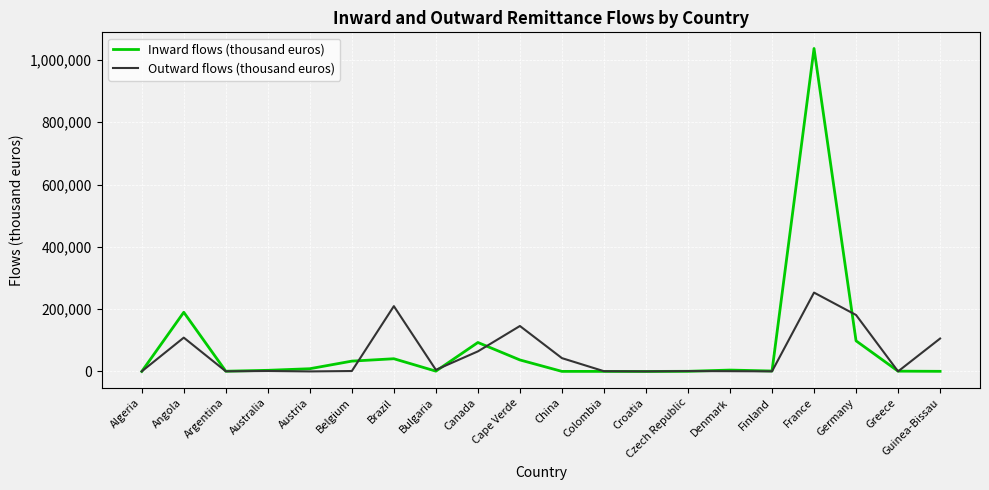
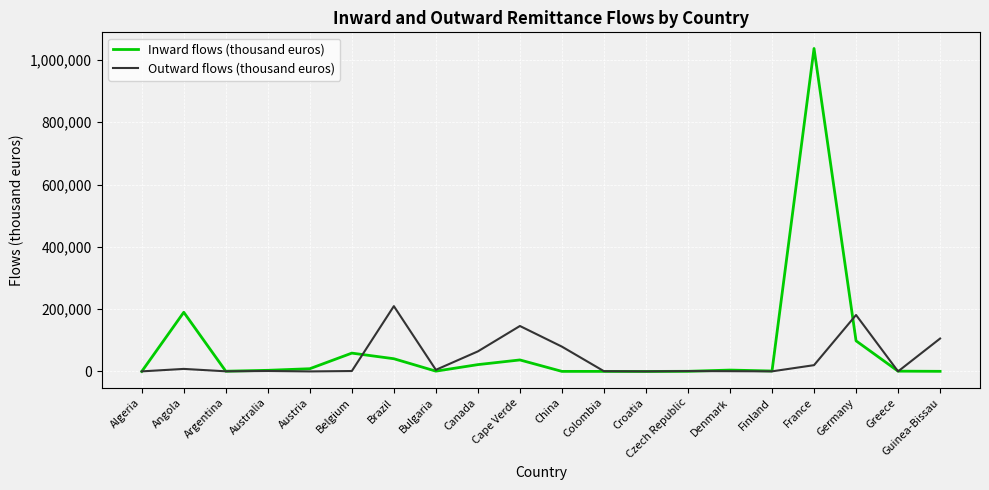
Outward flows (thousand euros), Angola: 110,000 -> 10,000
Inward flows (thousand euros), Belgium: 30,000 -> 60,000
Inward flows (thousand euros), Canada: 90,000 -> 20,000
Outward flows (thousand euros), China: 40,000 -> 80,000
Outward flows (thousand euros), France: 250,000 -> 20,000
